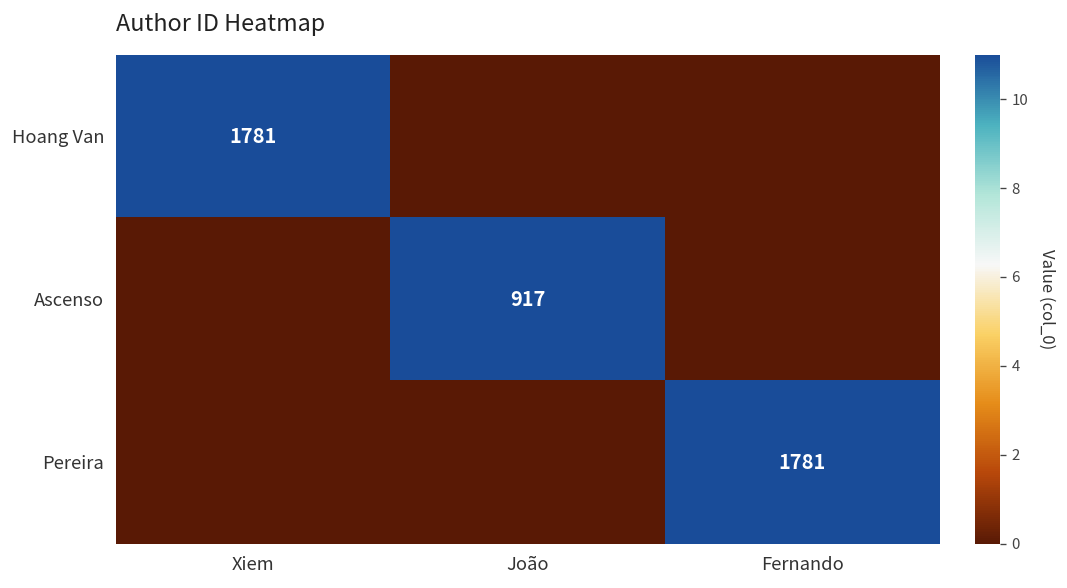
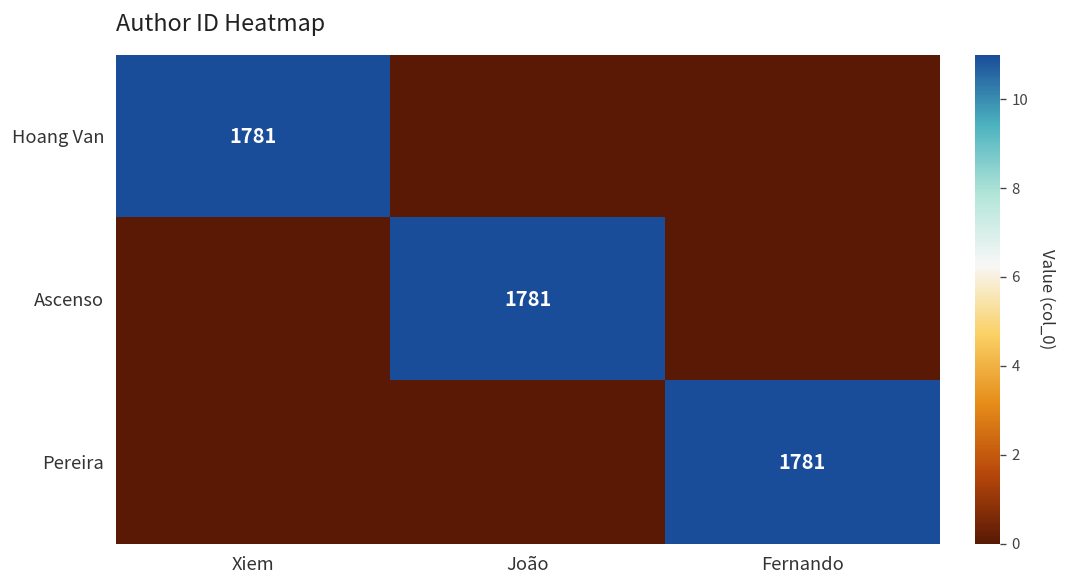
Ascenso, João: 917 -> 1781
